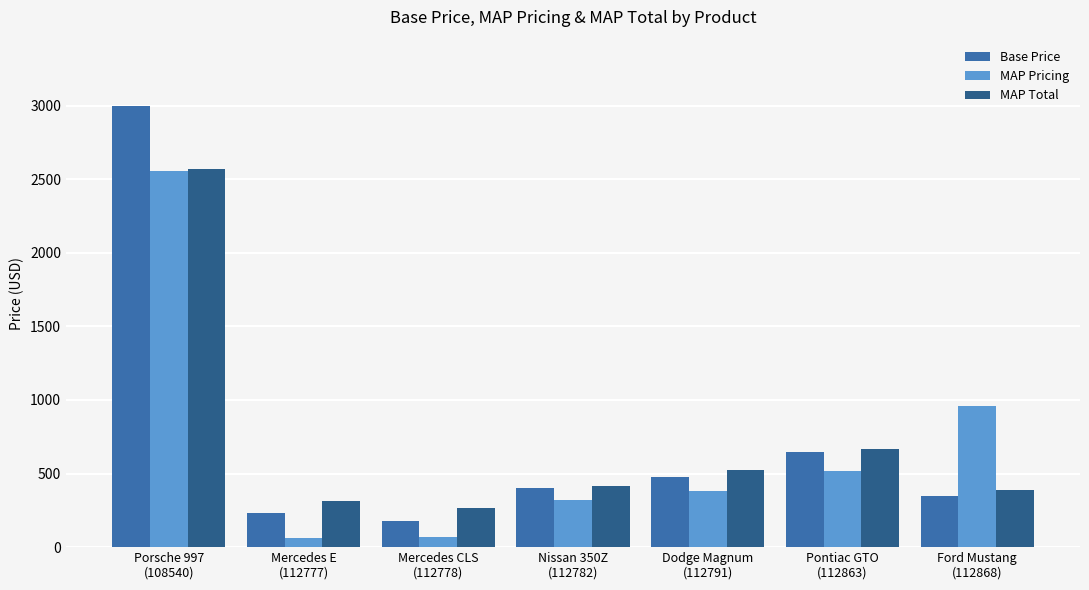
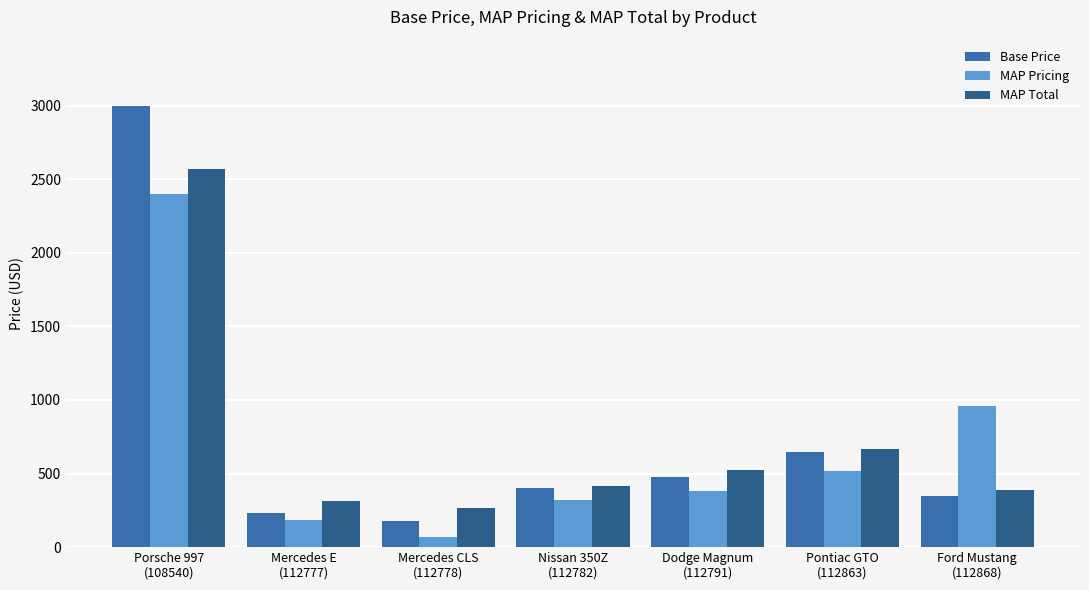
MAP Pricing, Porsche 997 (108540): 2560 -> 2400
MAP Pricing, Mercedes E (112777): 60 -> 180
